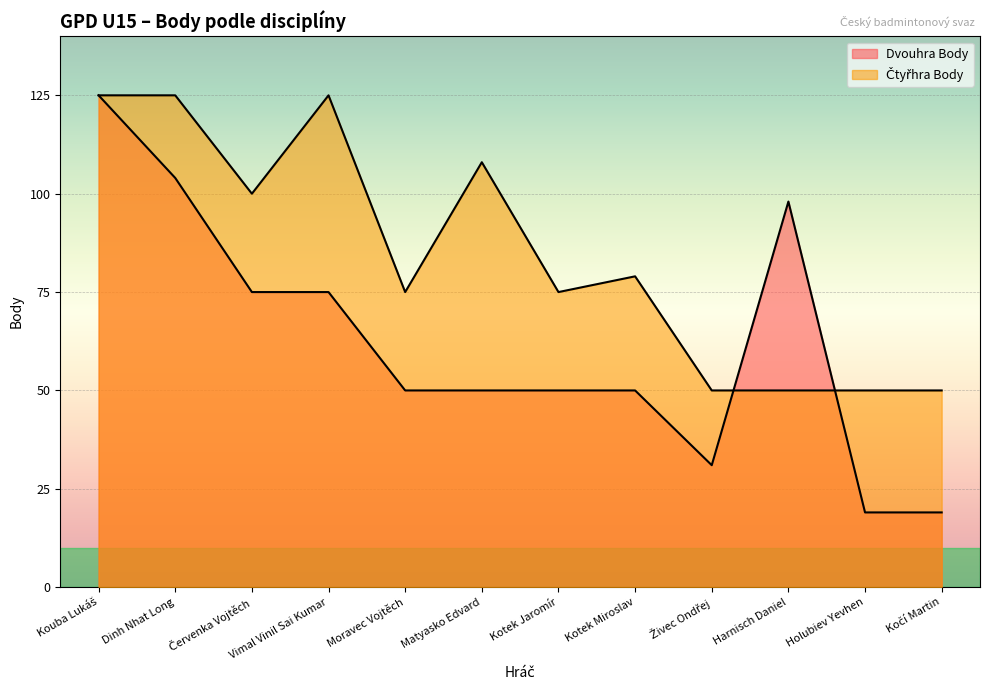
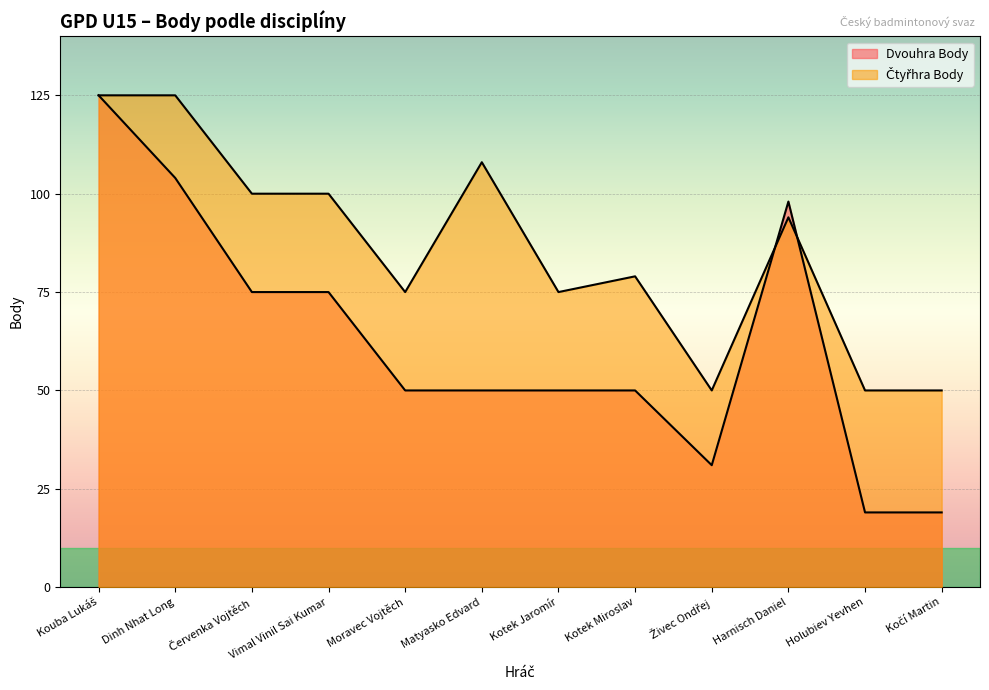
Čtyřhra Body, Vimal Vinil Sai Kumar: 125 -> 100
Čtyřhra Body, Harnisch Daniel: 50 -> 94
